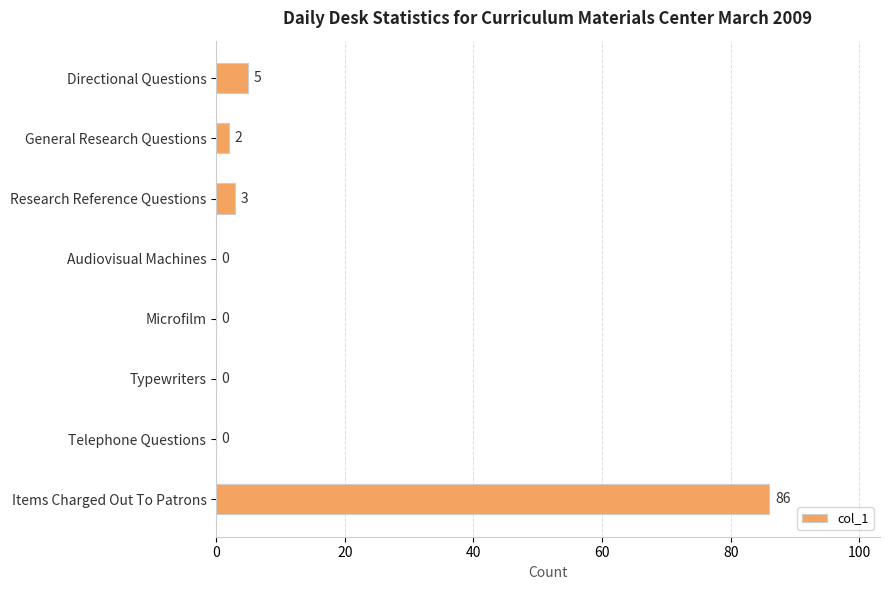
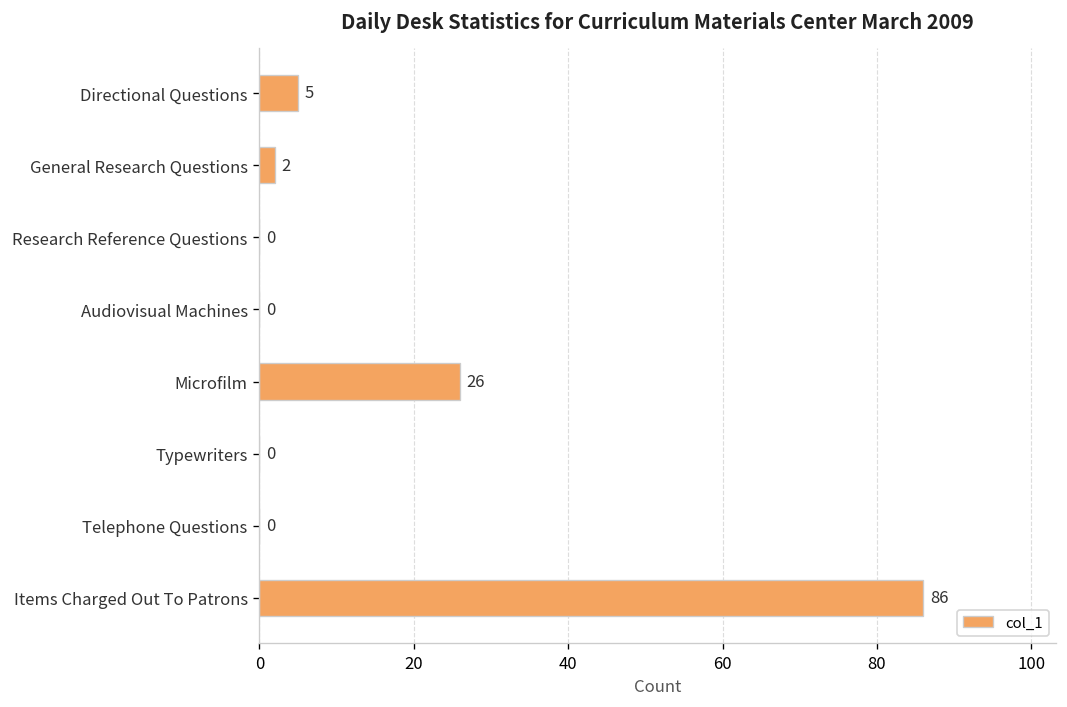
Research Reference Questions: 3 -> 0
Microfilm: 0 -> 26
